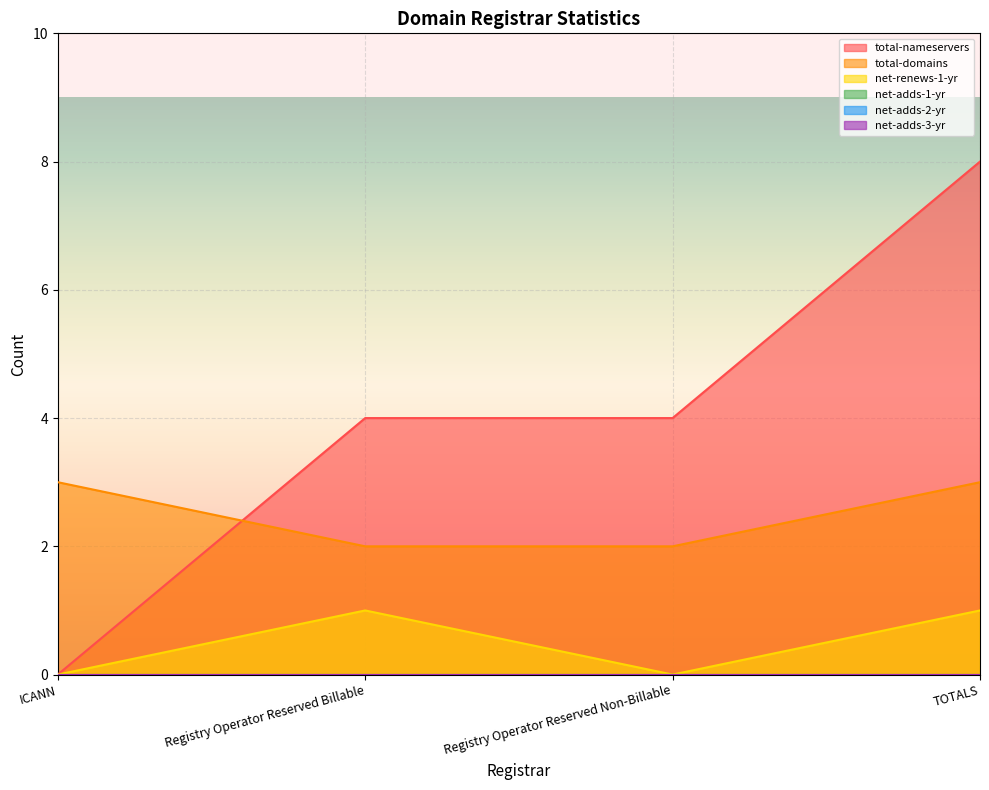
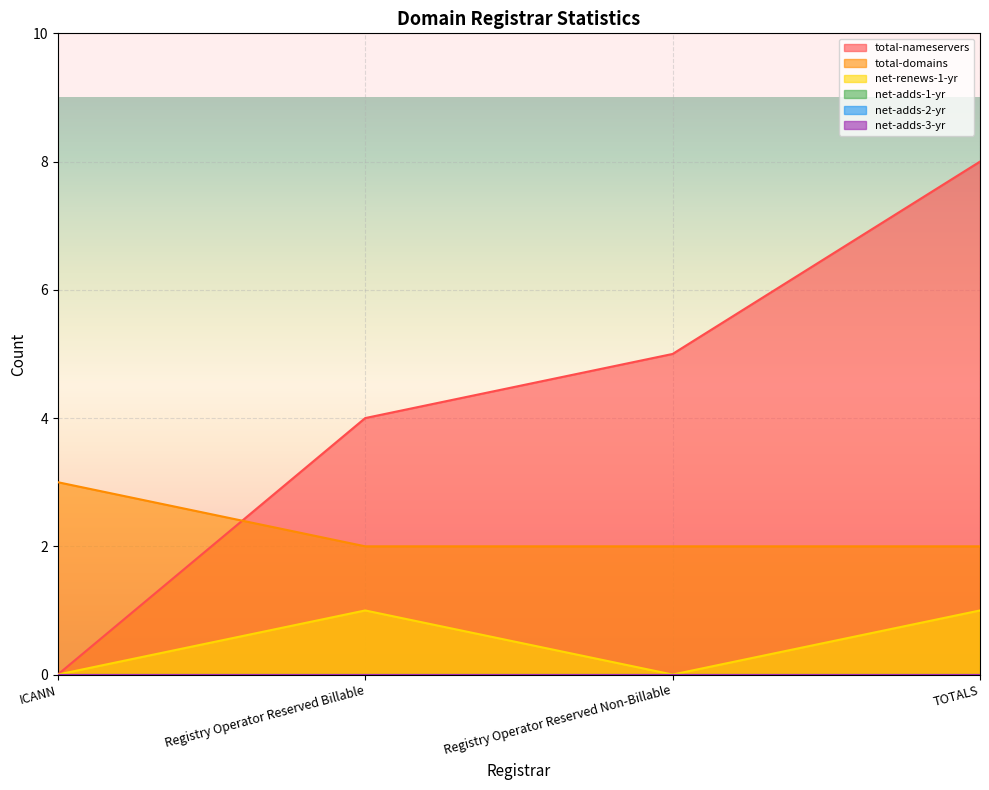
total-nameservers, Registry Operator Reserved Non-Billable: 4 -> 5
total-domains, TOTALS: 3 -> 2
